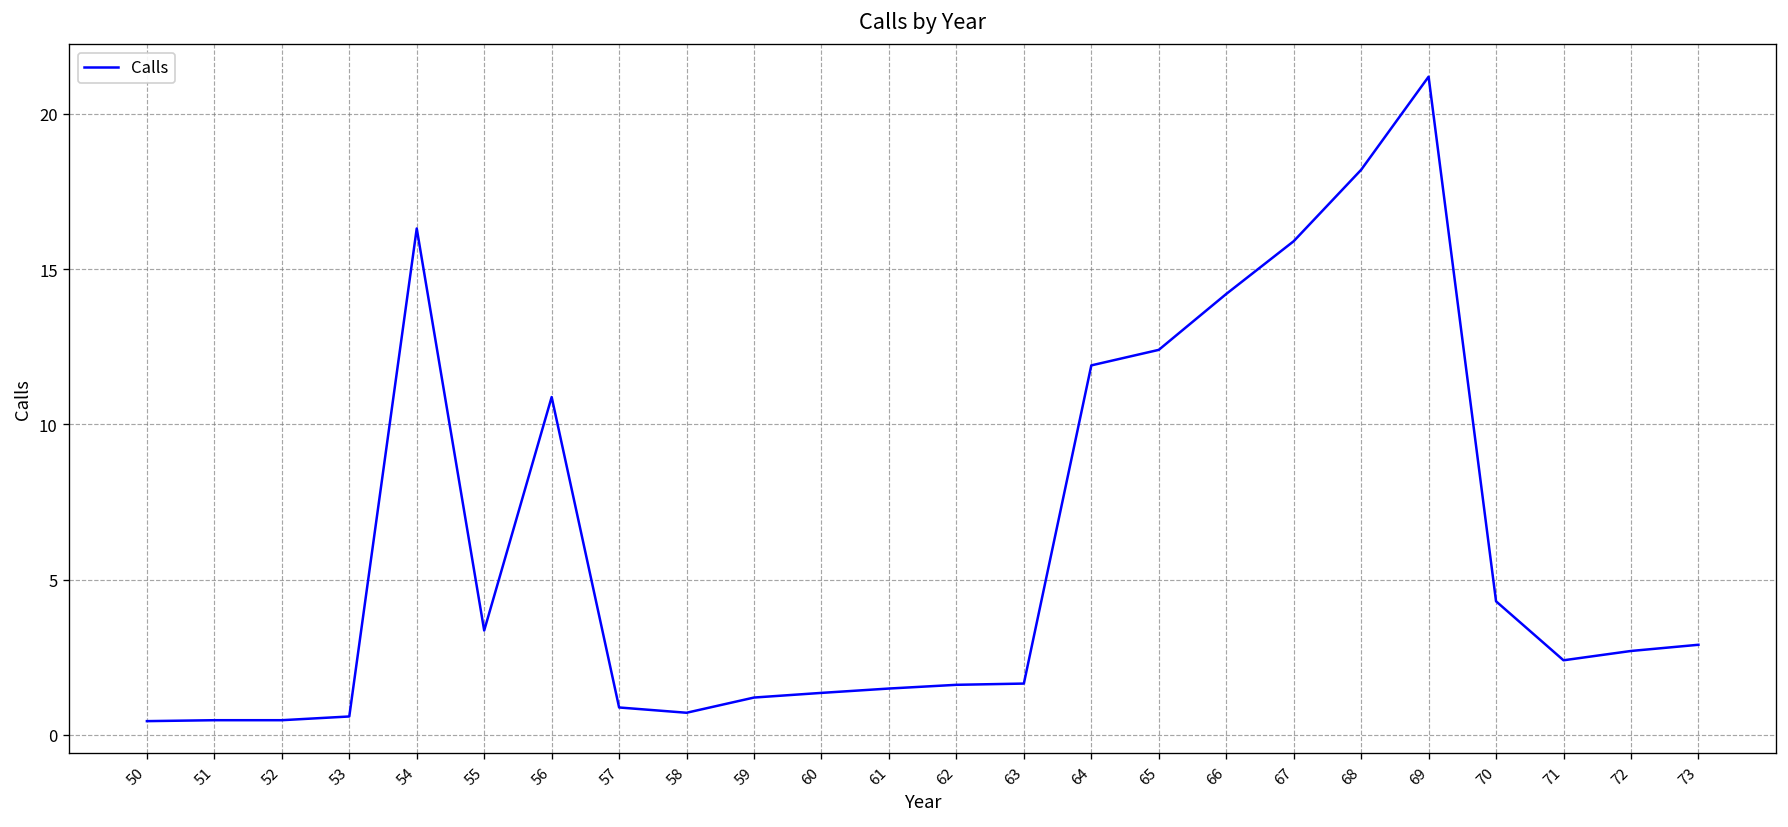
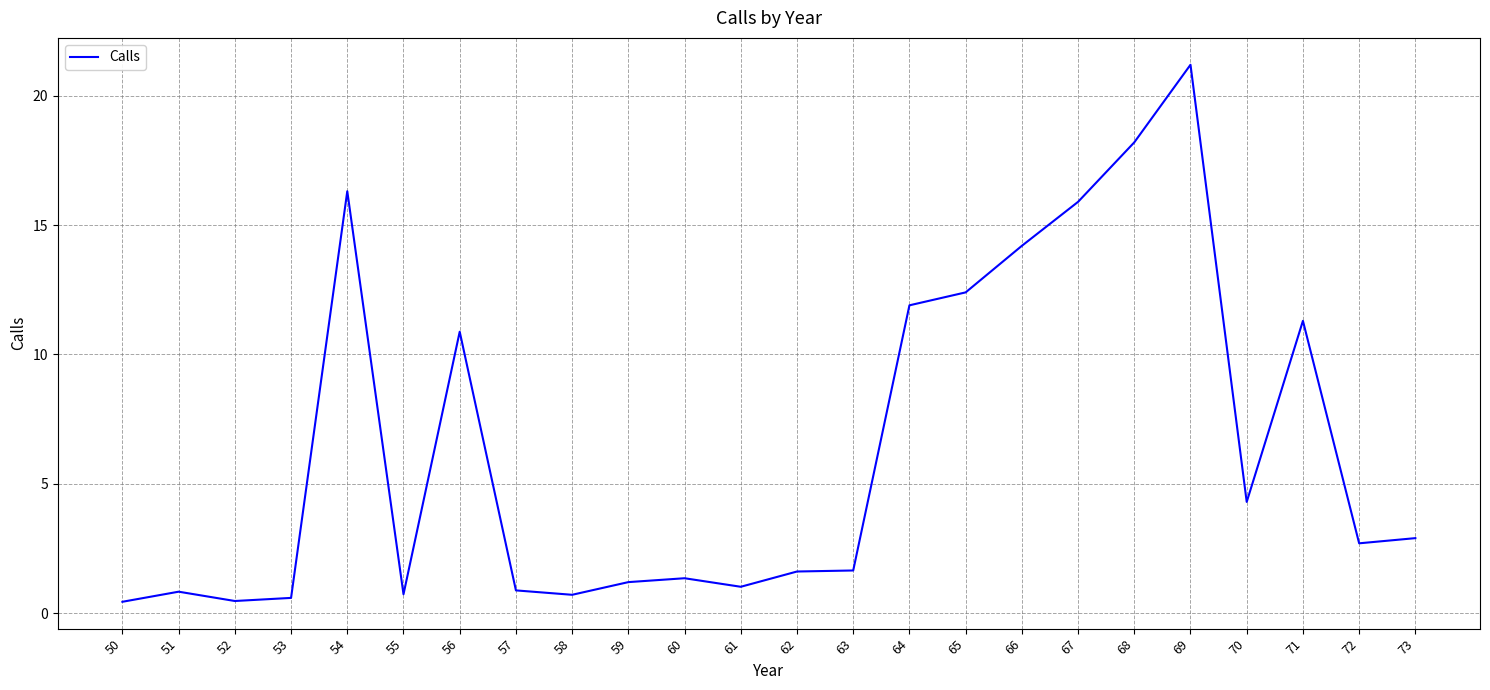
51: 0.5 -> 0.8
55: 3.4 -> 0.7
61: 1.5 -> 1.0
71: 2.4 -> 11.3
